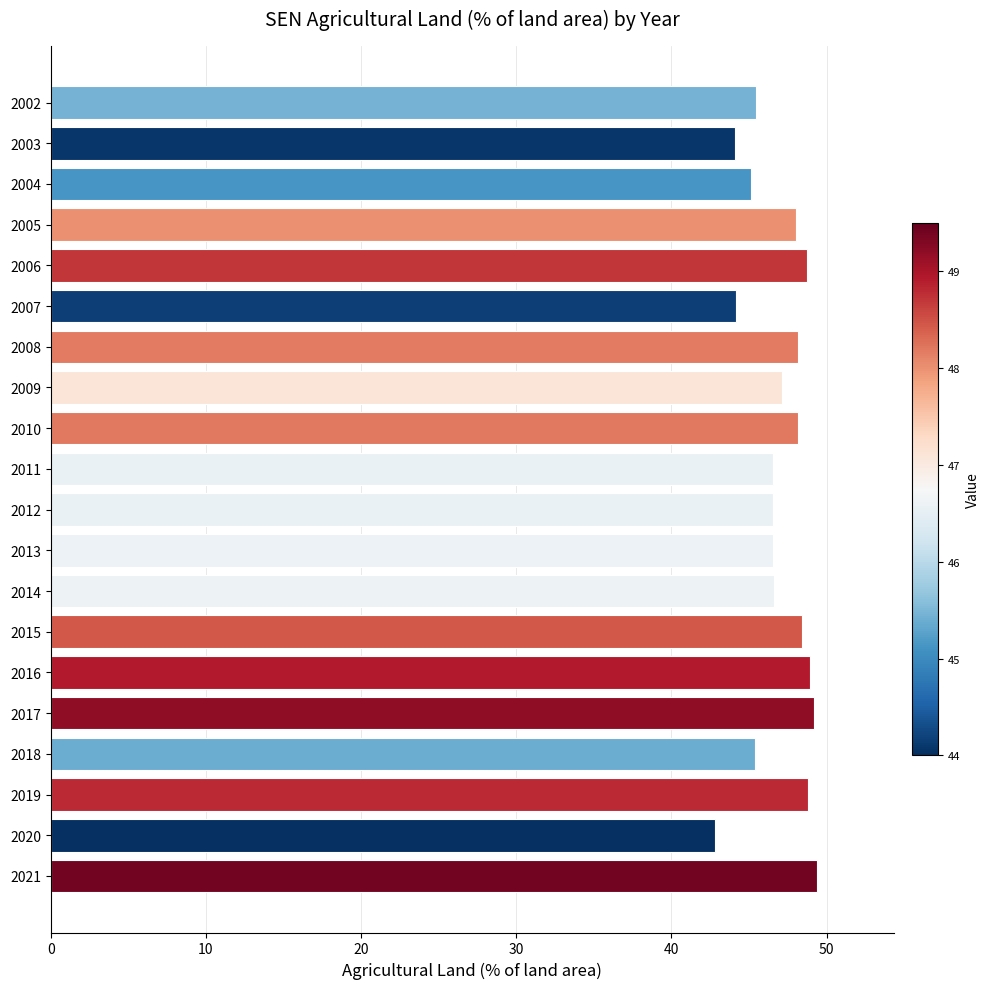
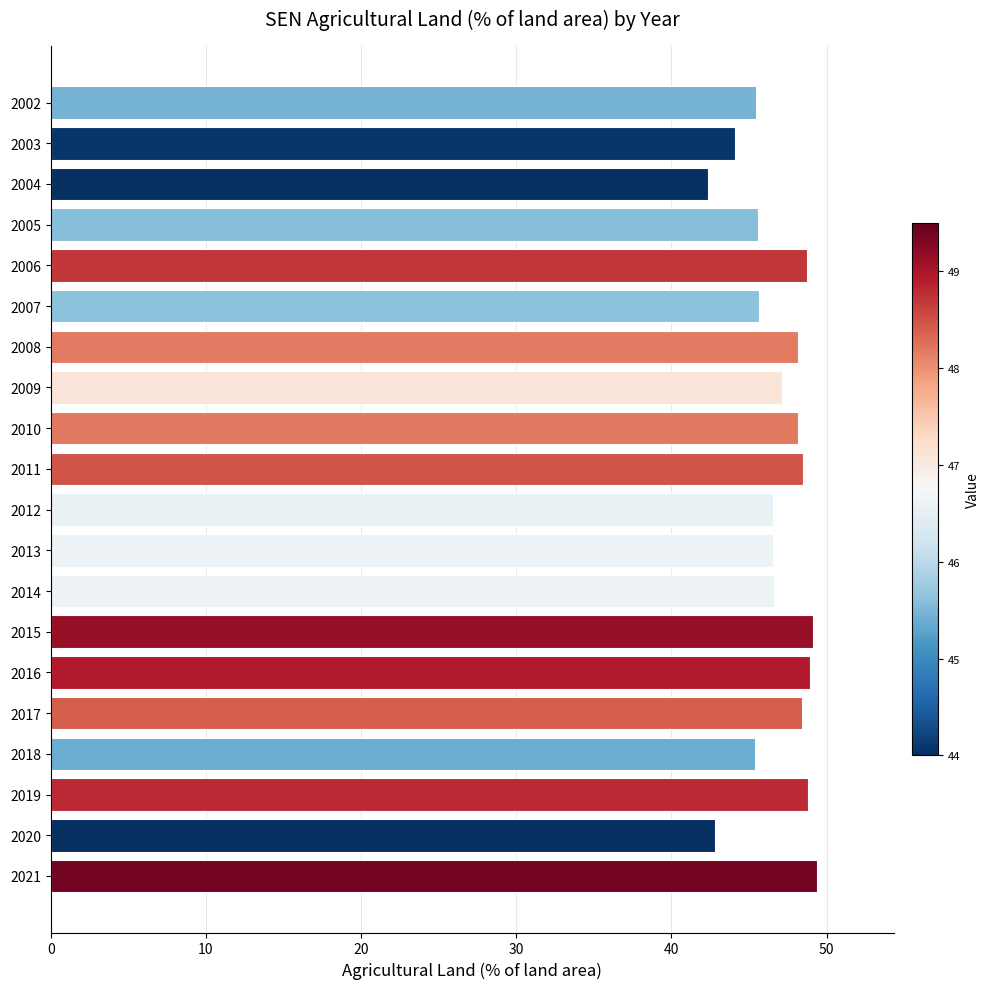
2004: 45.1 -> 42.3
2005: 48.0 -> 45.6
2007: 44.2 -> 45.6
2011: 46.6 -> 48.5
2015: 48.4 -> 49.1
2017: 49.2 -> 48.4
